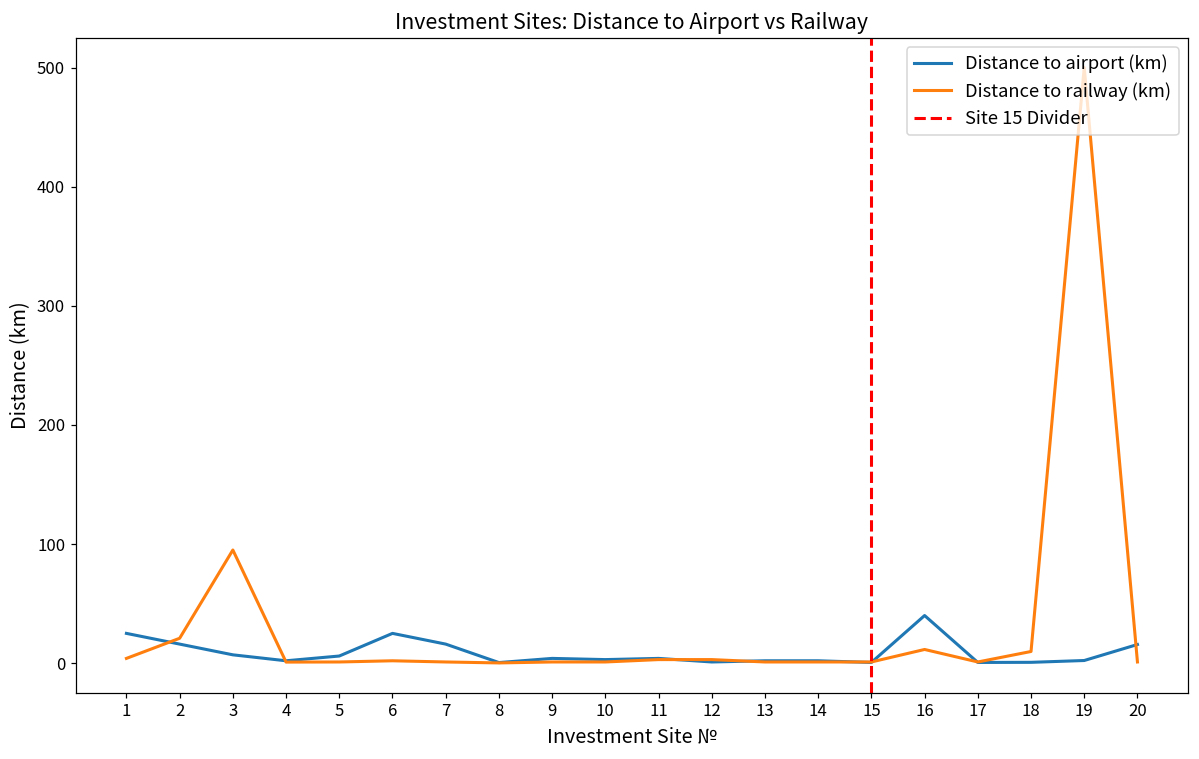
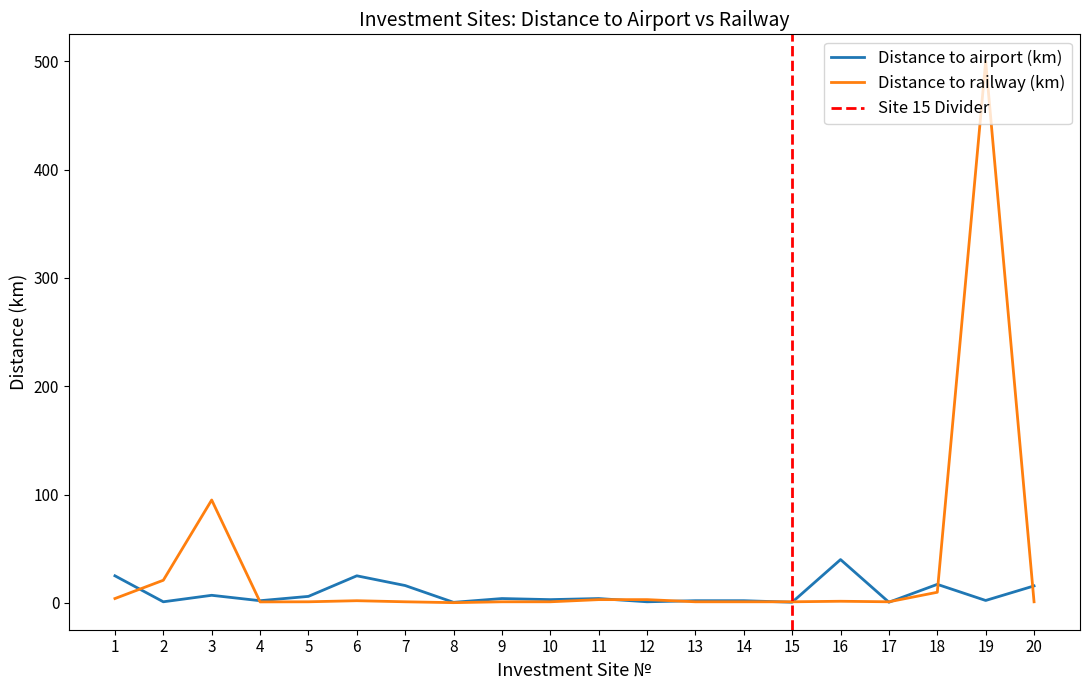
Distance to airport (km), 2: 16 -> 1
Distance to railway (km), 16: 12 -> 2
Distance to airport (km), 18: 1 -> 17
